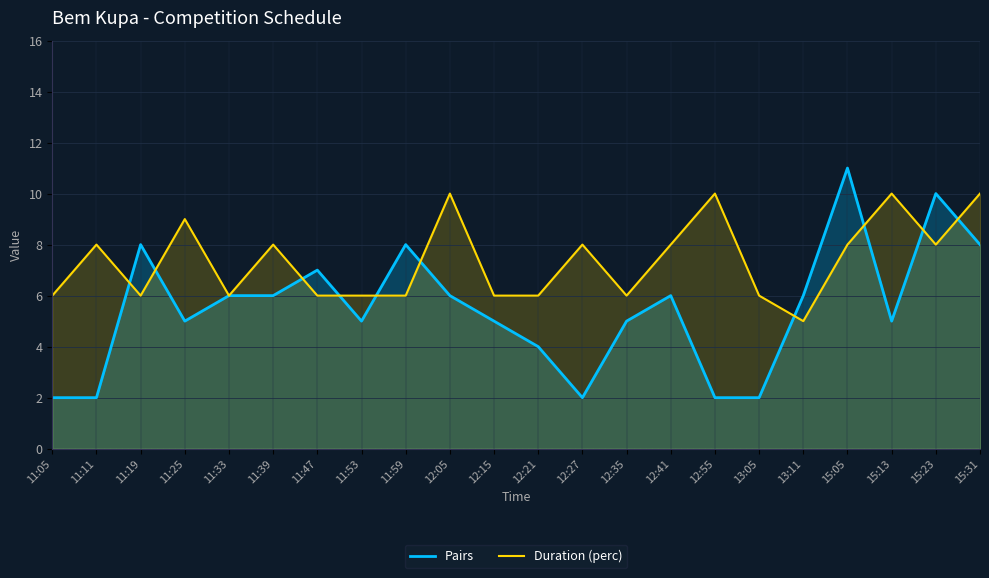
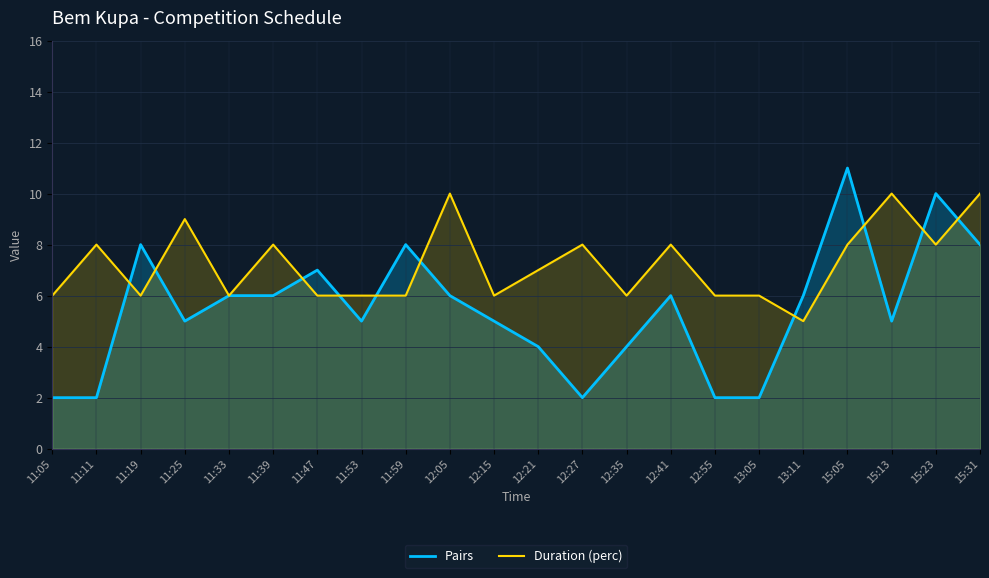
Duration (perc), 12:21: 6 -> 7
Pairs, 12:35: 5 -> 4
Duration (perc), 12:55: 10 -> 6
